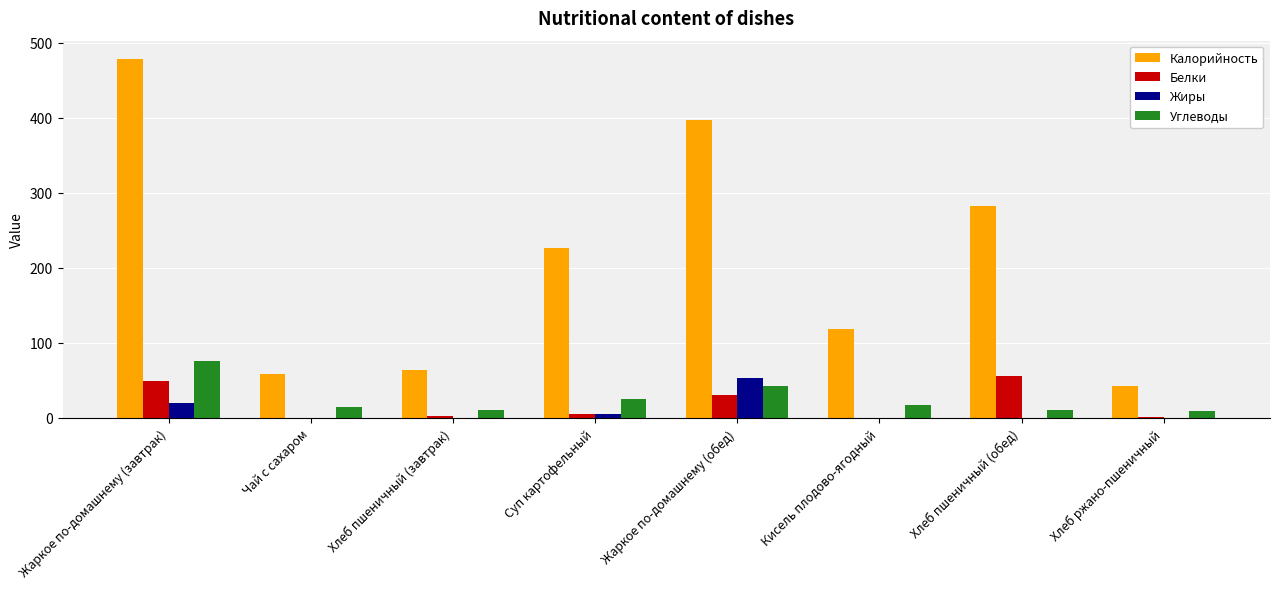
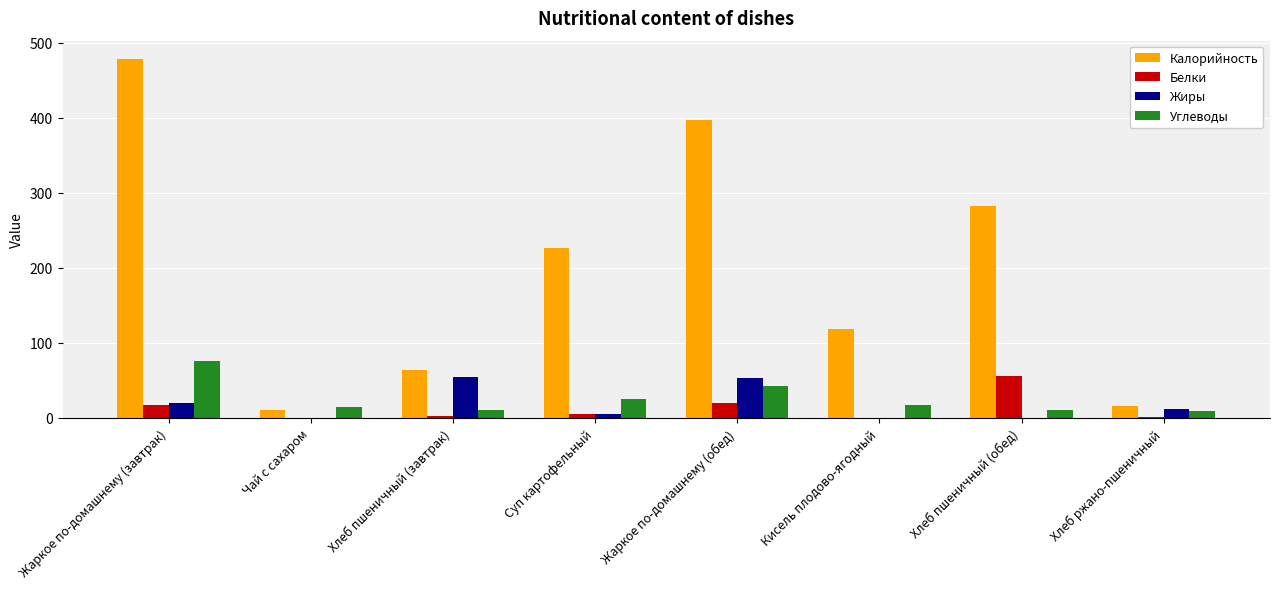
Белки, Жаркое по-домашнему (завтрак): 50 -> 20
Калорийность, Чай с сахаром: 60 -> 10
Жиры, Хлеб пшеничный (завтрак): 0 -> 50
Белки, Жаркое по-домашнему (обед): 30 -> 20
Калорийность, Хлеб ржано-пшеничный: 40 -> 20
Жиры, Хлеб ржано-пшеничный: 0 -> 10
